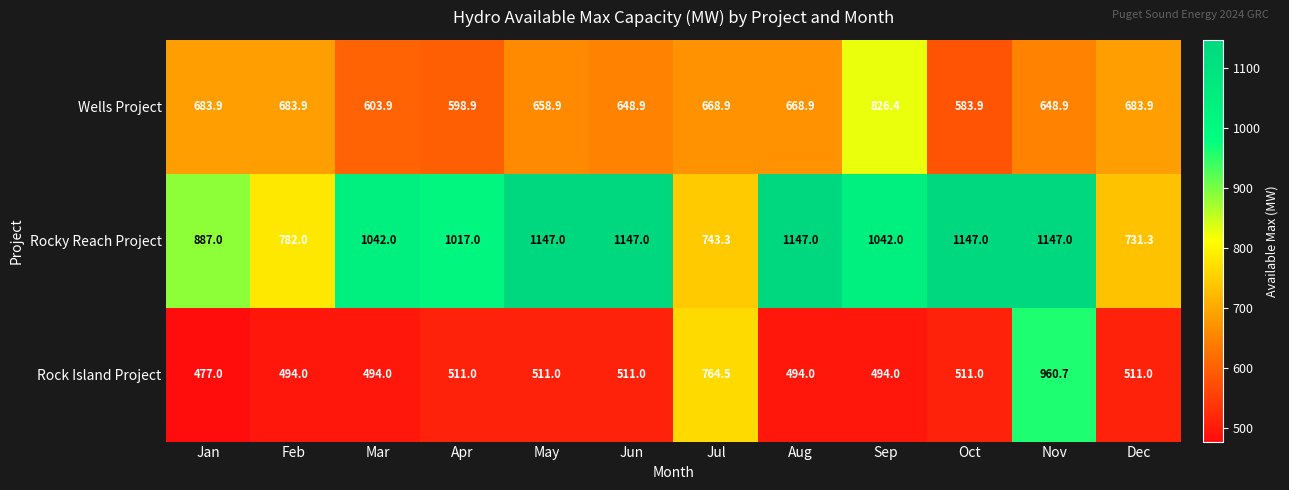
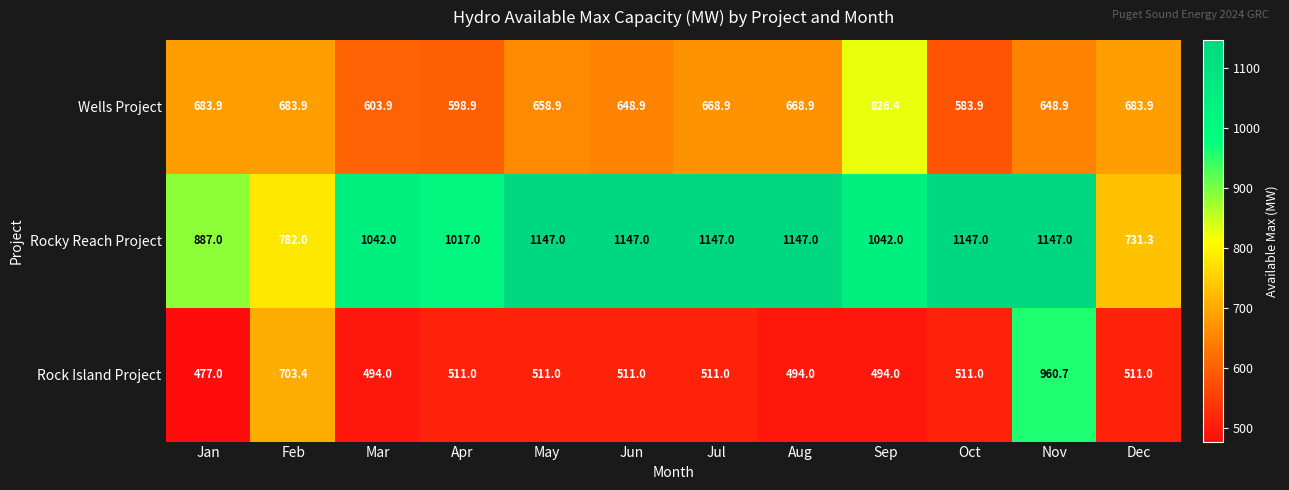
Rocky Reach Project, Jul: 743.3 -> 1147.0
Rock Island Project, Feb: 494.0 -> 703.4
Rock Island Project, Jul: 764.5 -> 511.0
